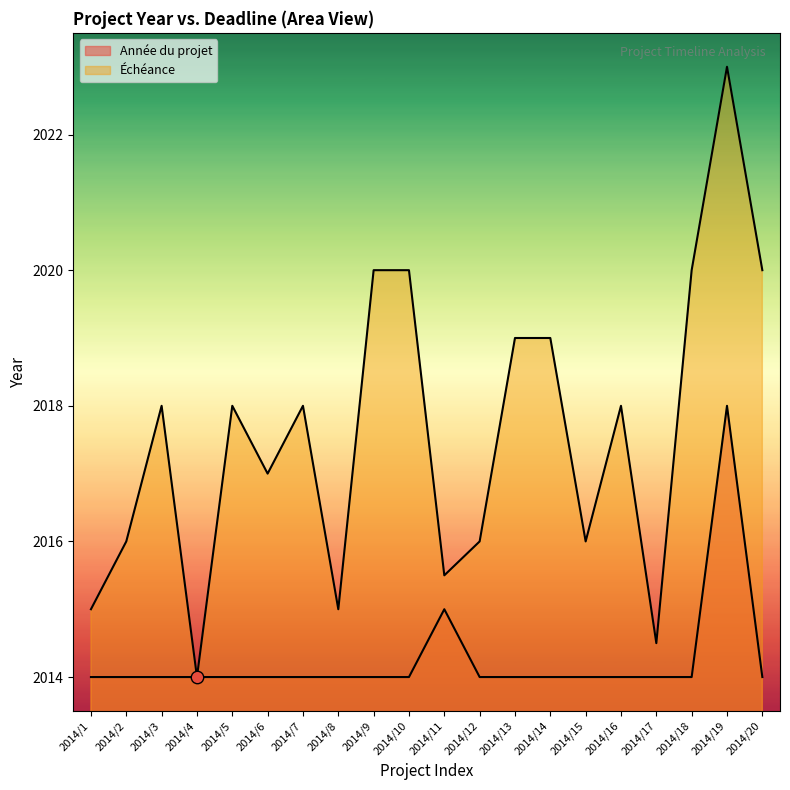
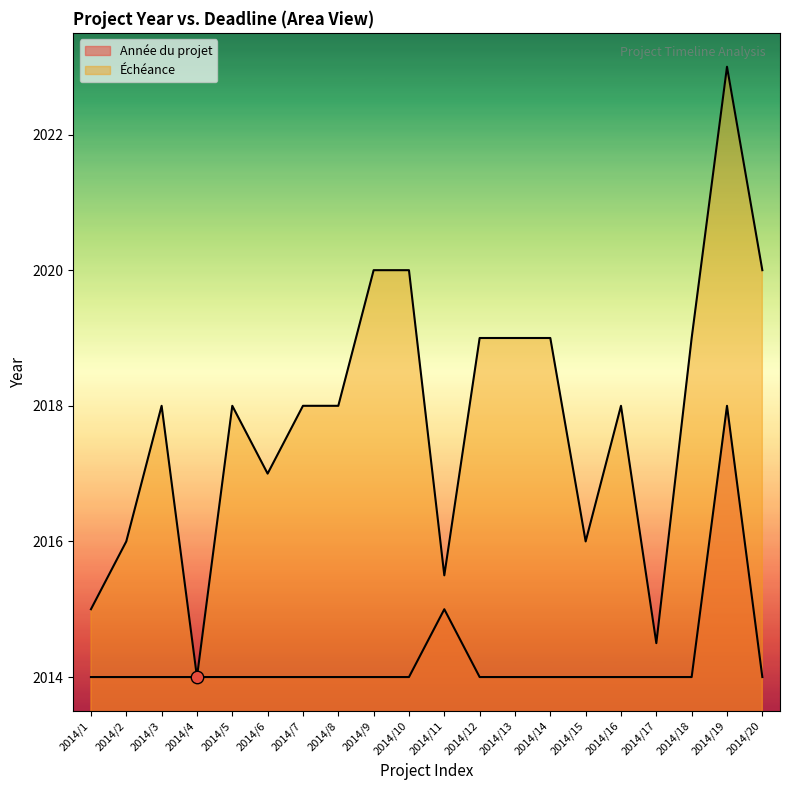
Échéance, 2014/8: 2015 -> 2018
Échéance, 2014/12: 2016 -> 2019
Échéance, 2014/18: 2020 -> 2019
